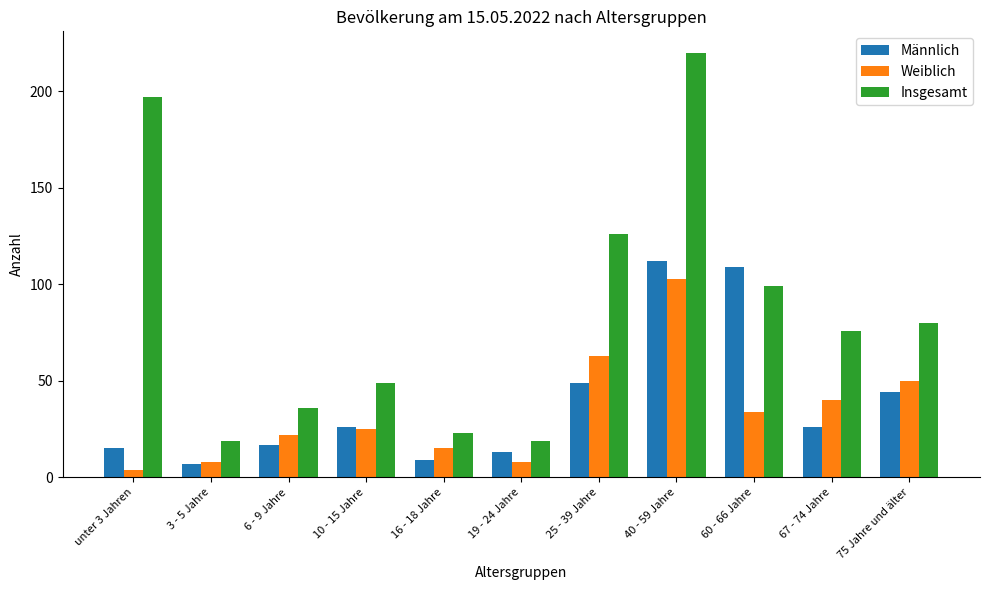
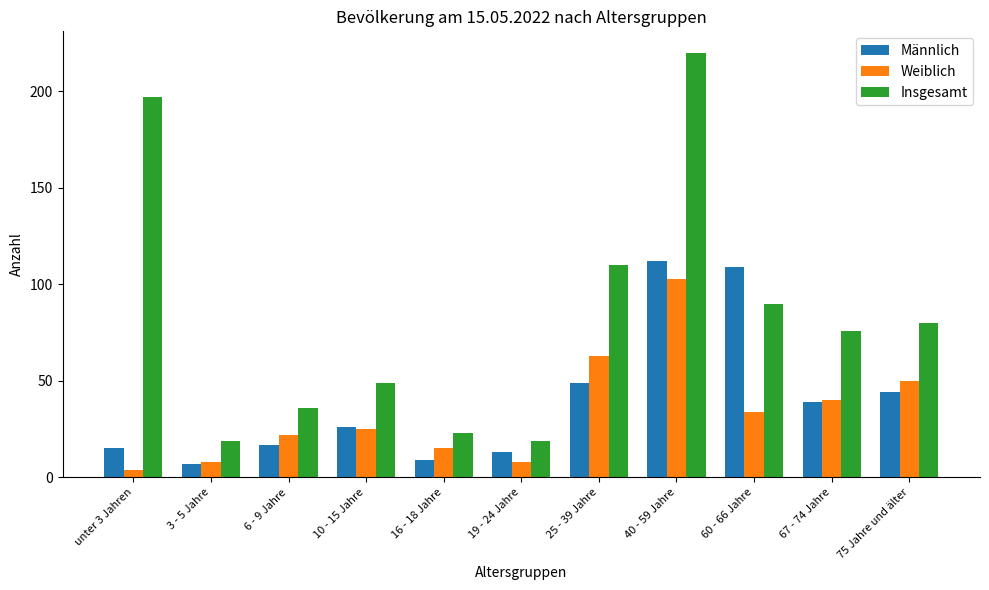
Insgesamt, 25 - 39 Jahre: 126 -> 110
Insgesamt, 60 - 66 Jahre: 99 -> 90
Männlich, 67 - 74 Jahre: 26 -> 39
